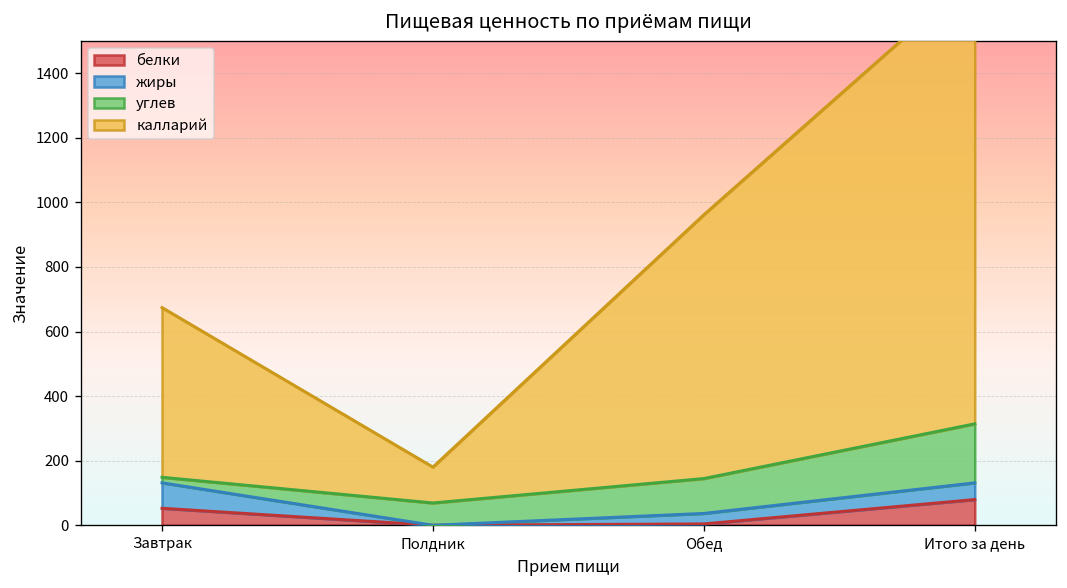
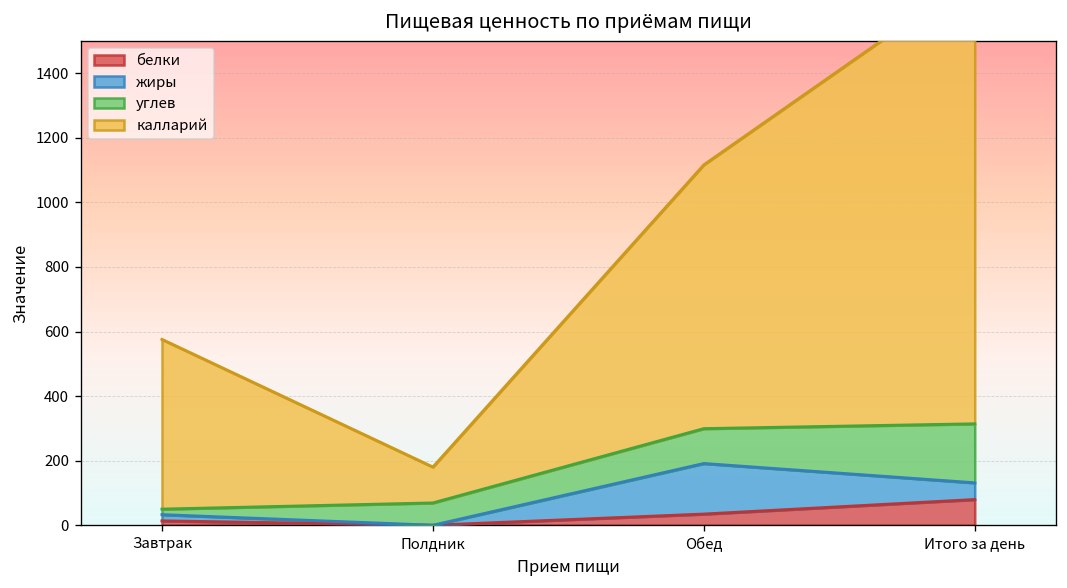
белки, Завтрак: 50 -> 10
жиры, Завтрак: 80 -> 20
белки, Обед: 0 -> 30
жиры, Обед: 30 -> 160
